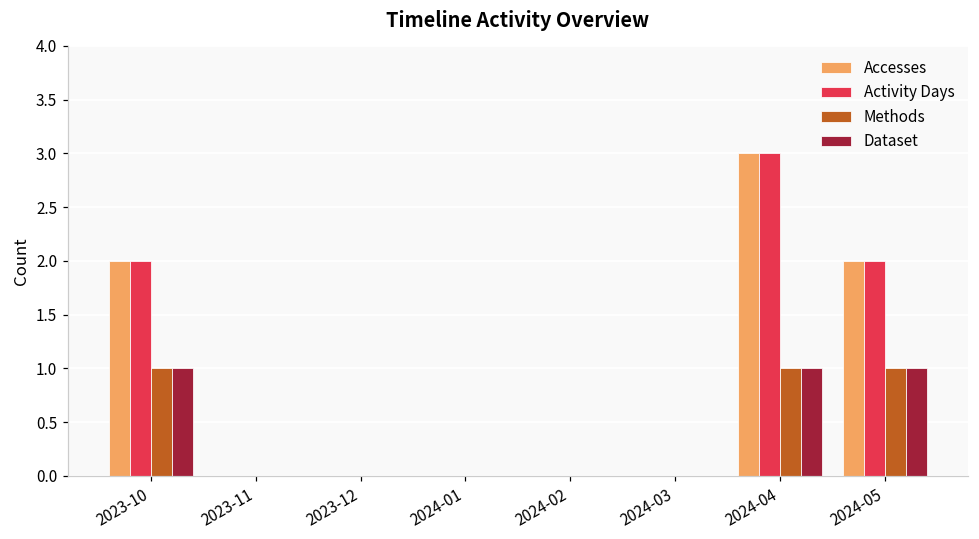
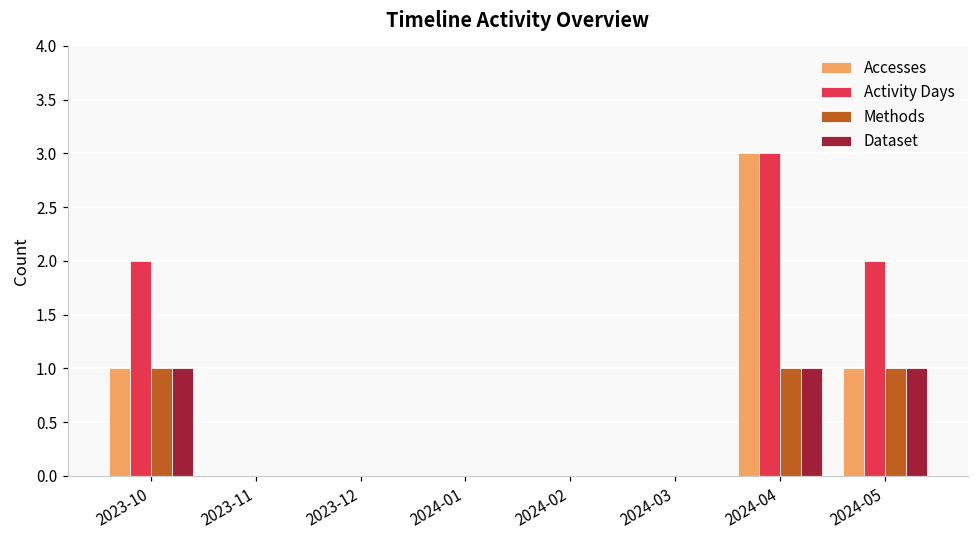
Accesses, 2023-10: 2 -> 1
Accesses, 2024-05: 2 -> 1
